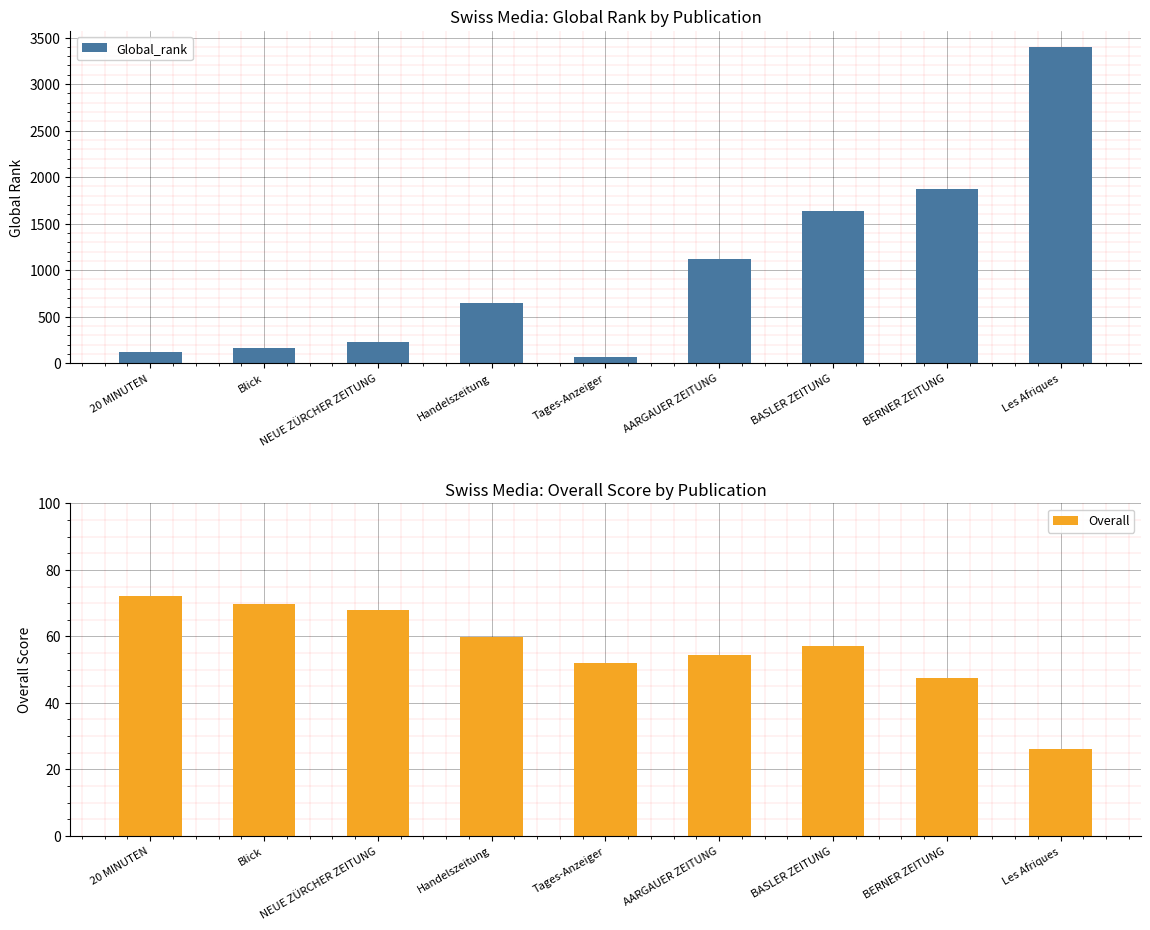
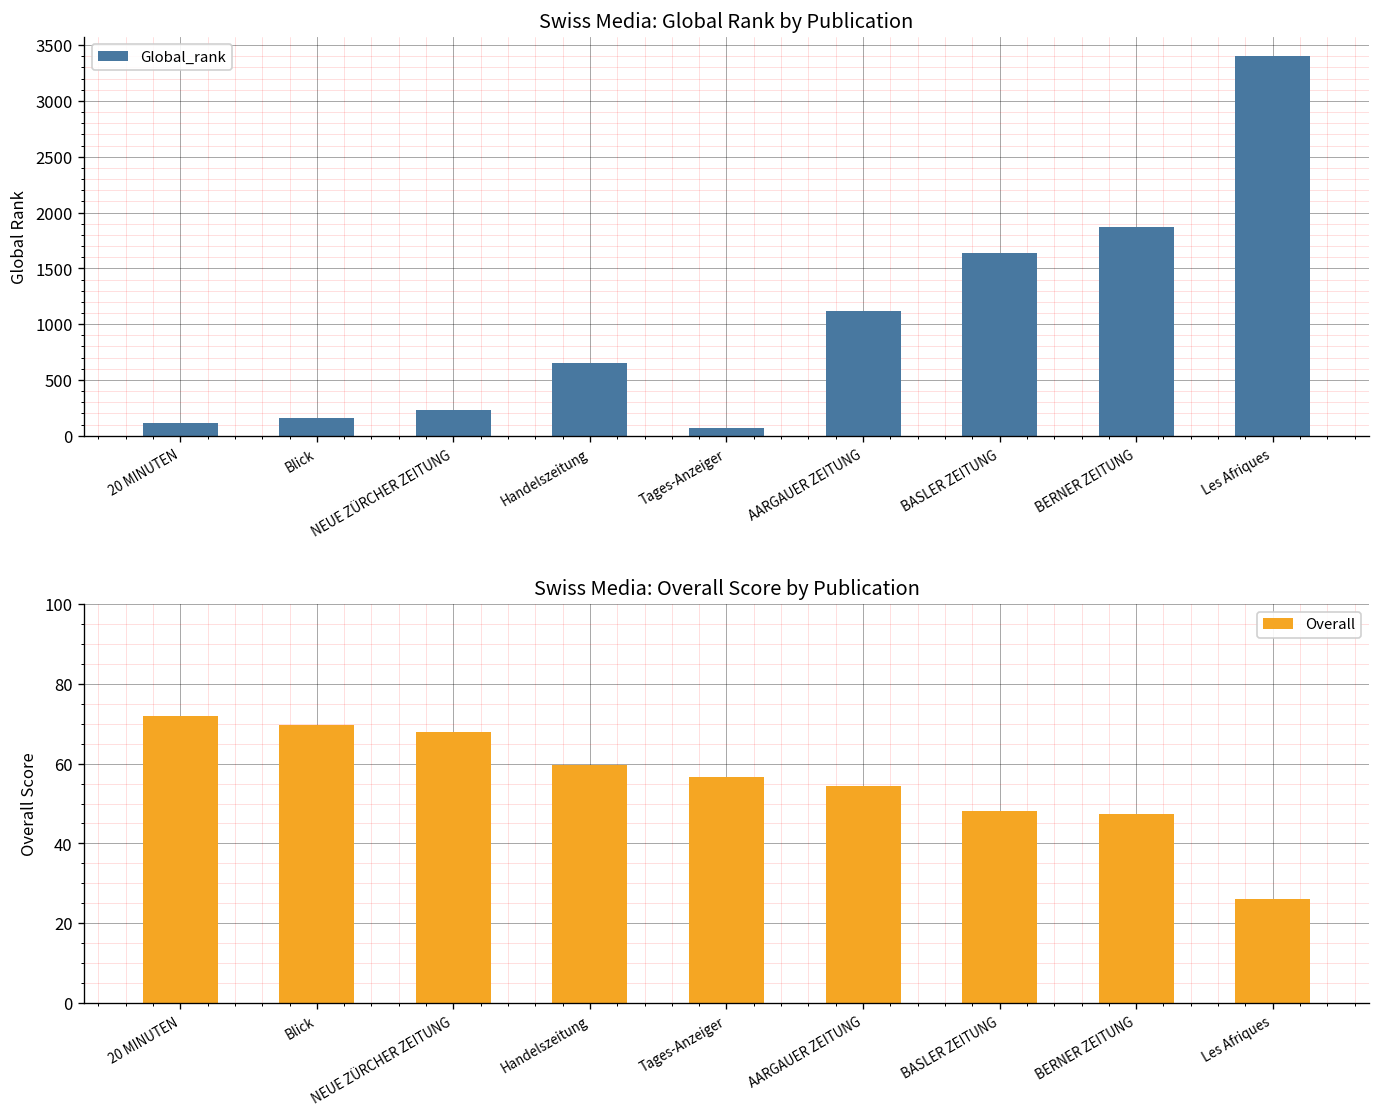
Swiss Media: Overall Score by Publication, Tages-Anzeiger: 52 -> 57
Swiss Media: Overall Score by Publication, BASLER ZEITUNG: 57 -> 48
